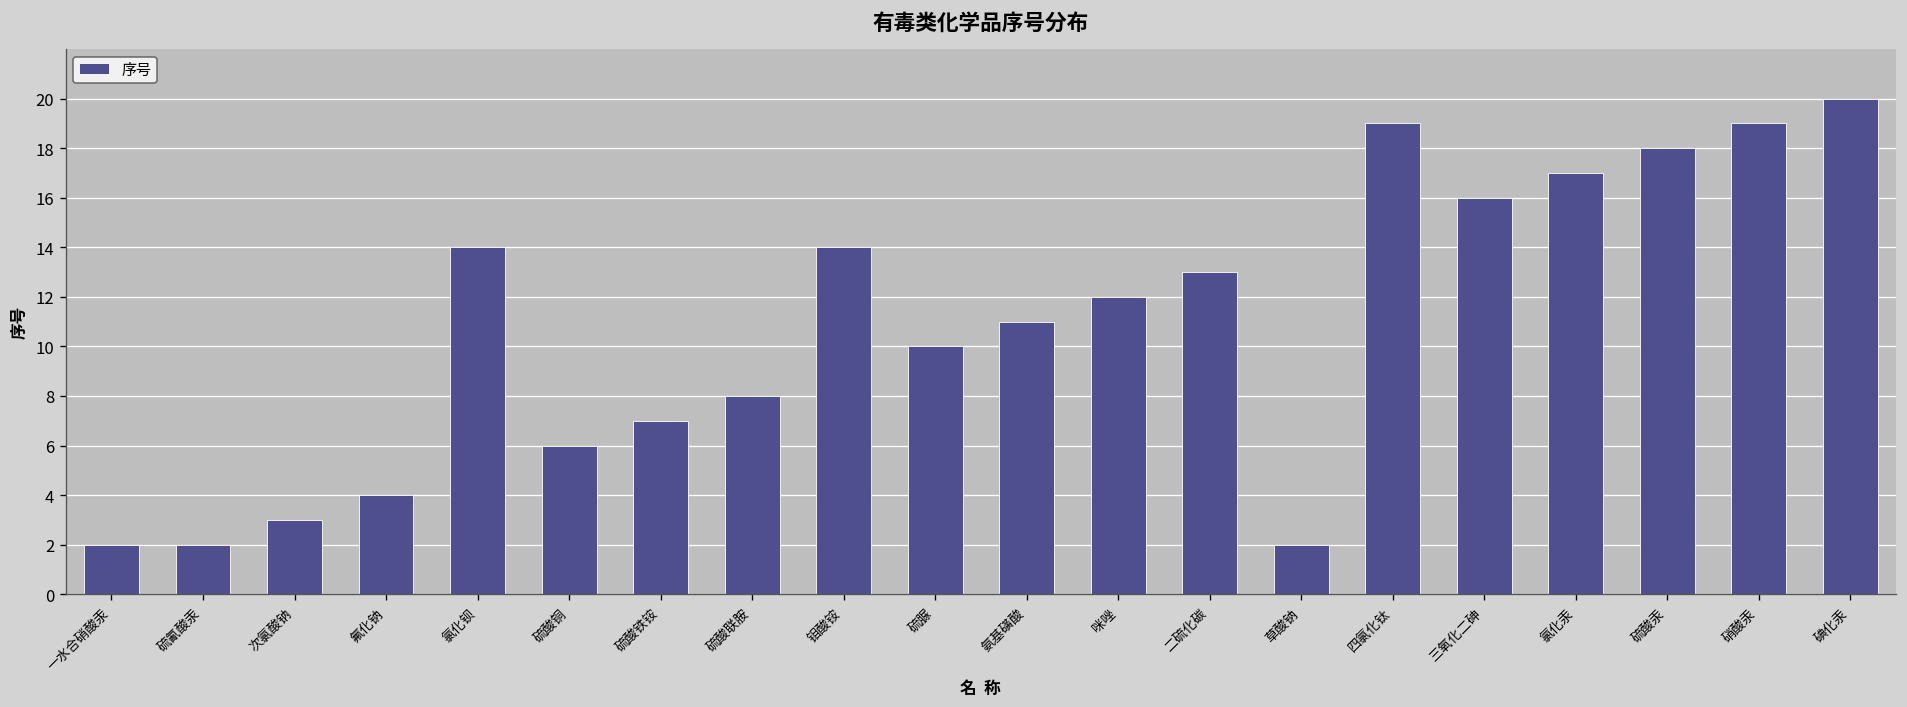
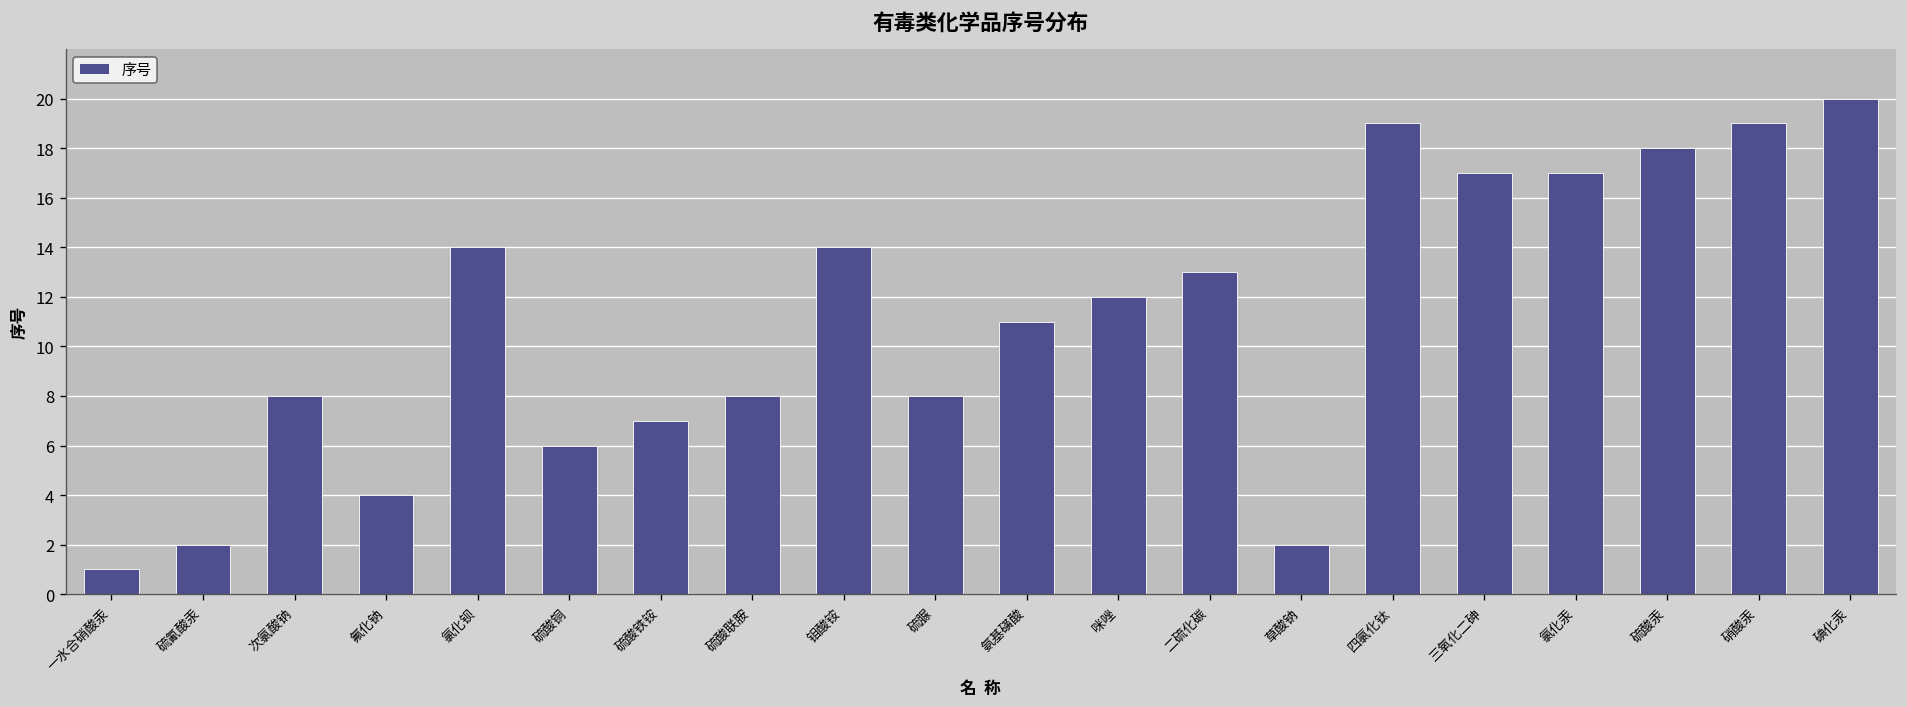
一水合硝酸汞: 2 -> 1
次氯酸钠: 3 -> 8
硫脲: 10 -> 8
三氧化二砷: 16 -> 17
